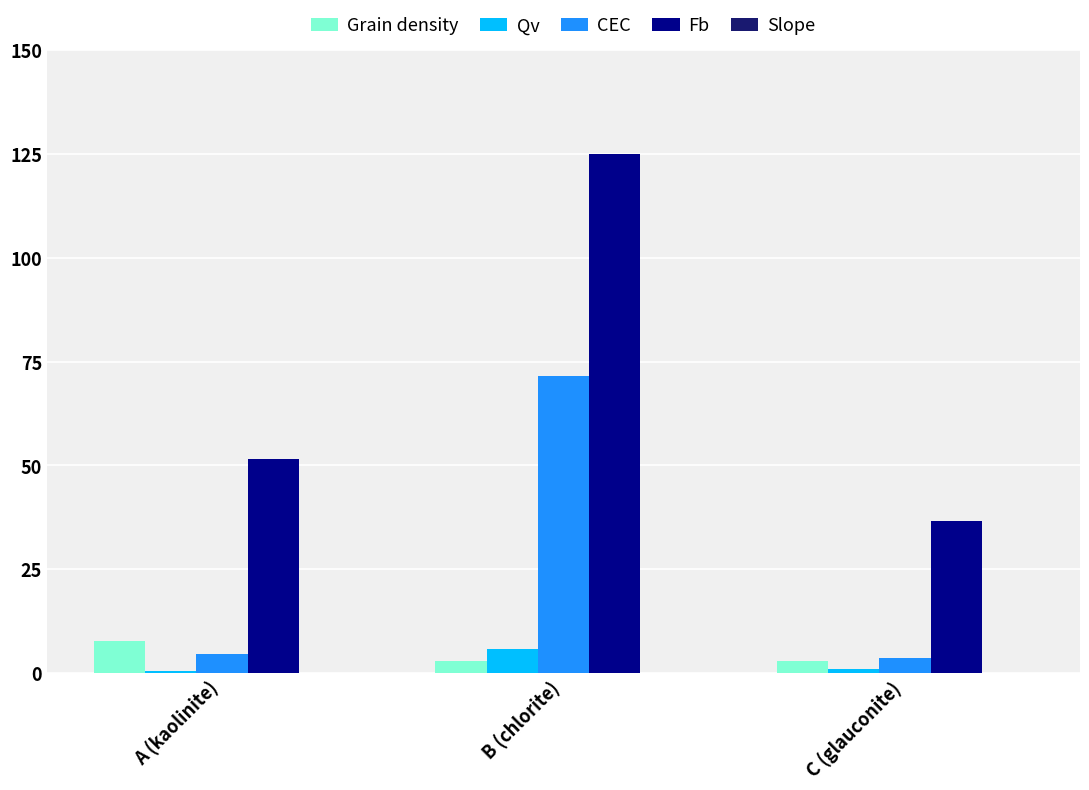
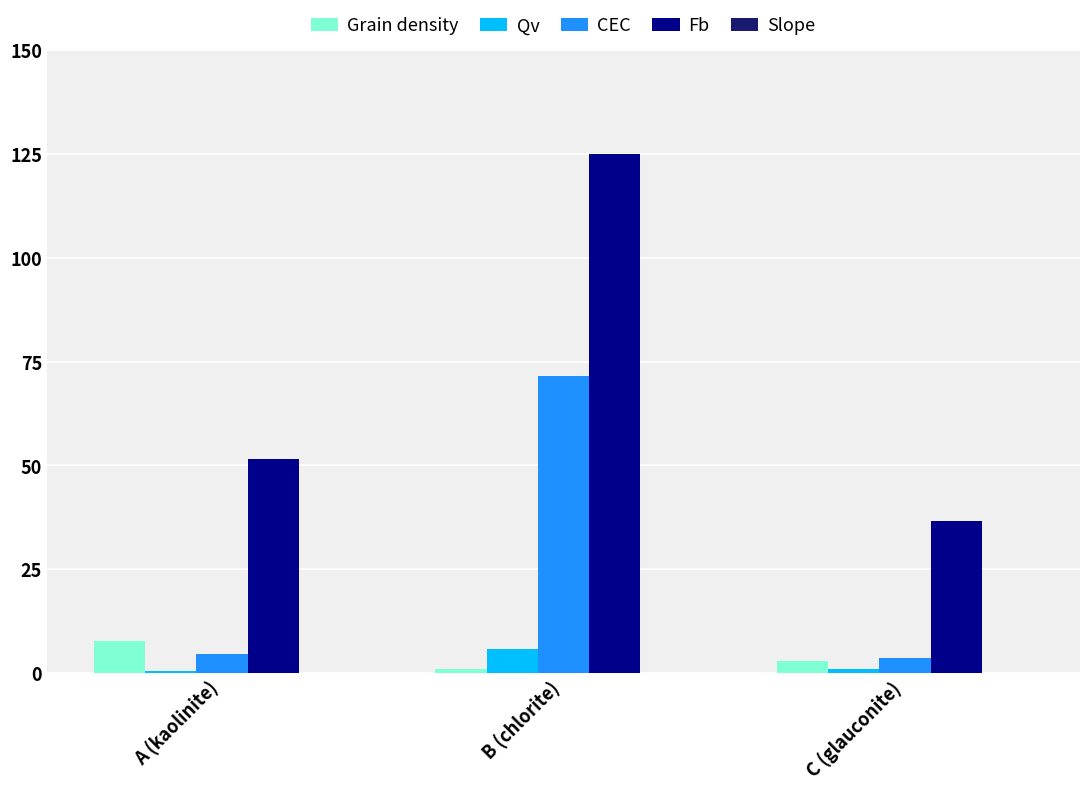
Grain density, B (chlorite): 3 -> 1
